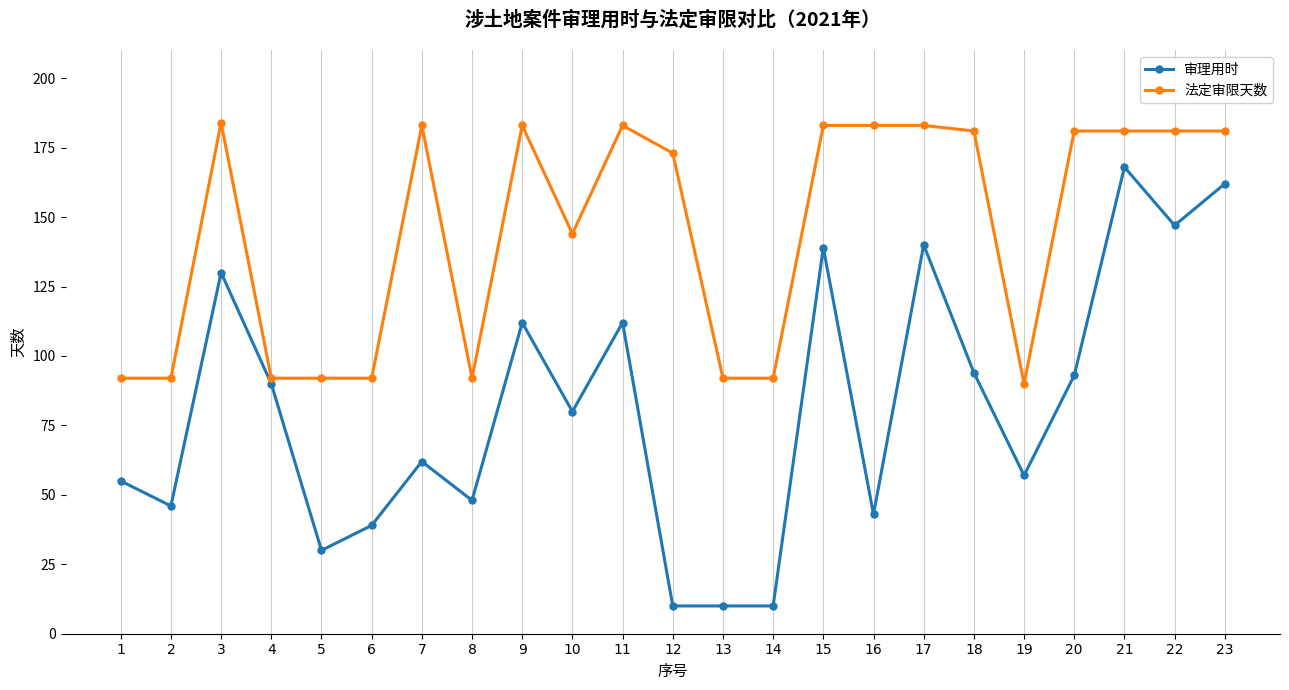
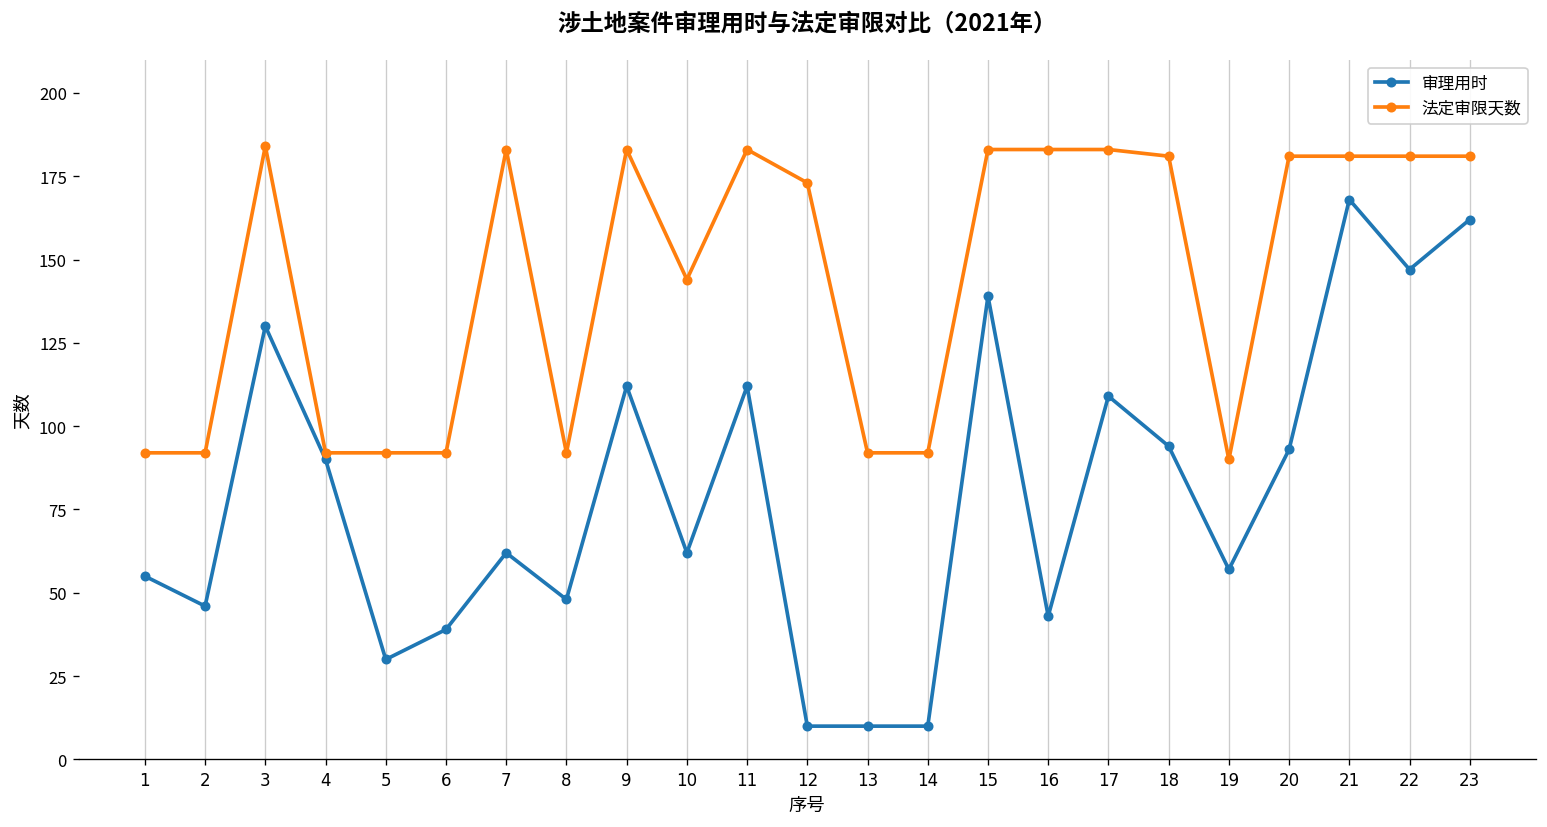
审理用时, 10: 80 -> 62
审理用时, 17: 140 -> 109
